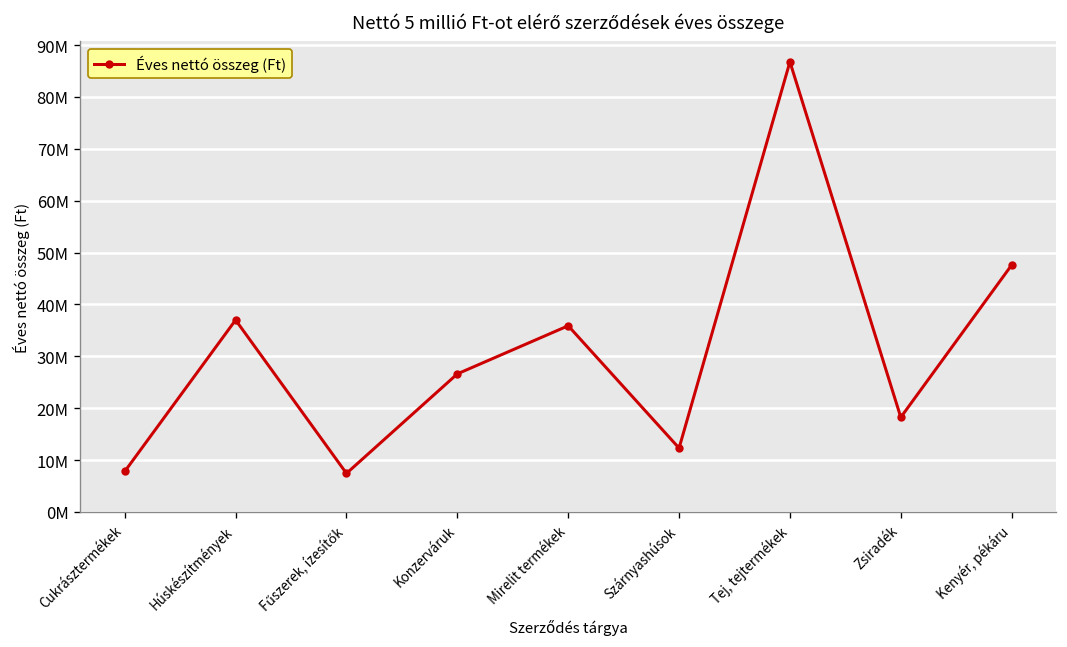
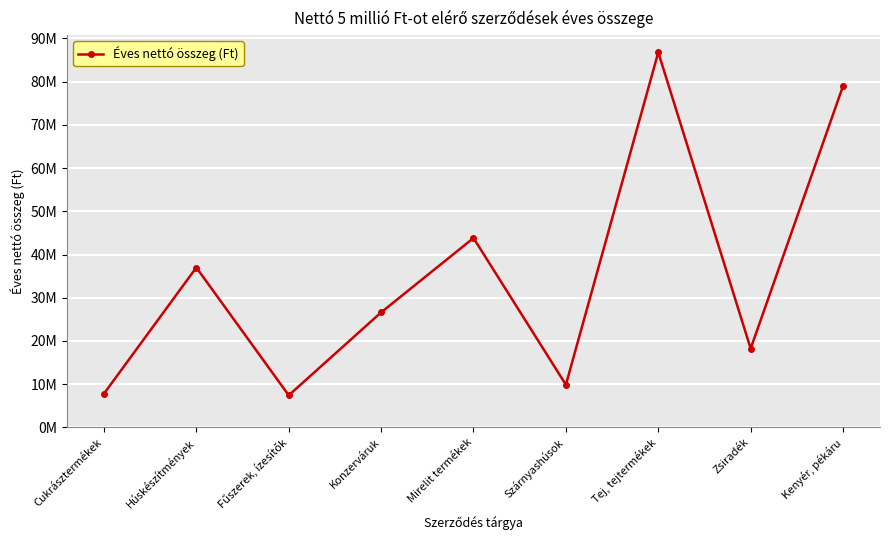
Mirelit termékek: 36000000 -> 44000000
Szárnyashúsok: 12000000 -> 10000000
Kenyér, pékáru: 48000000 -> 79000000
